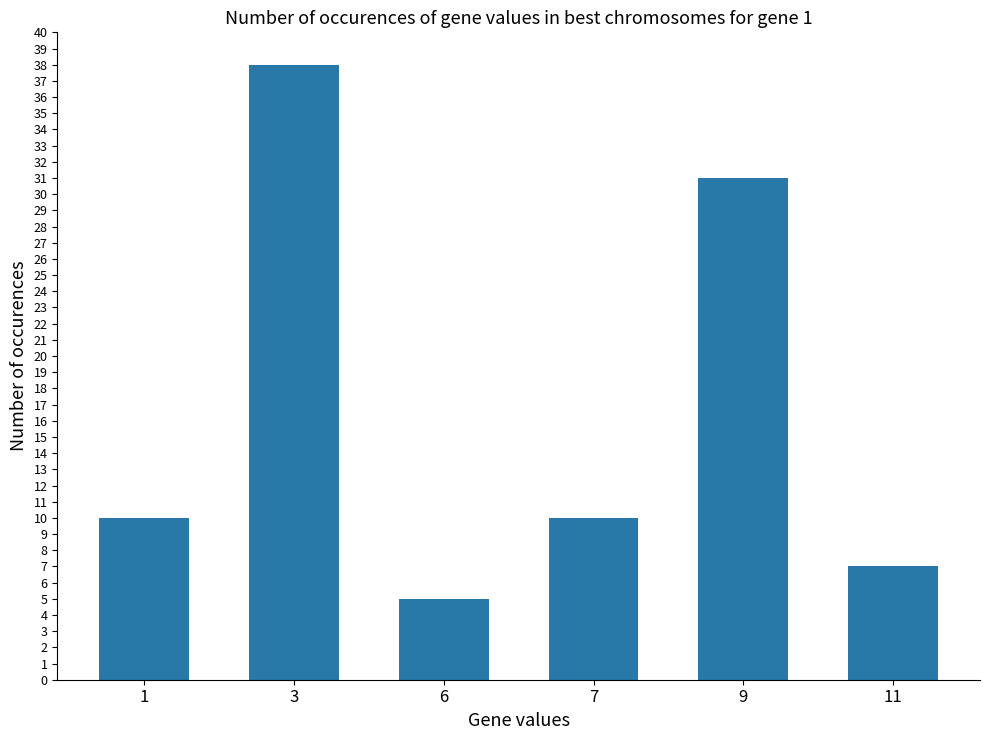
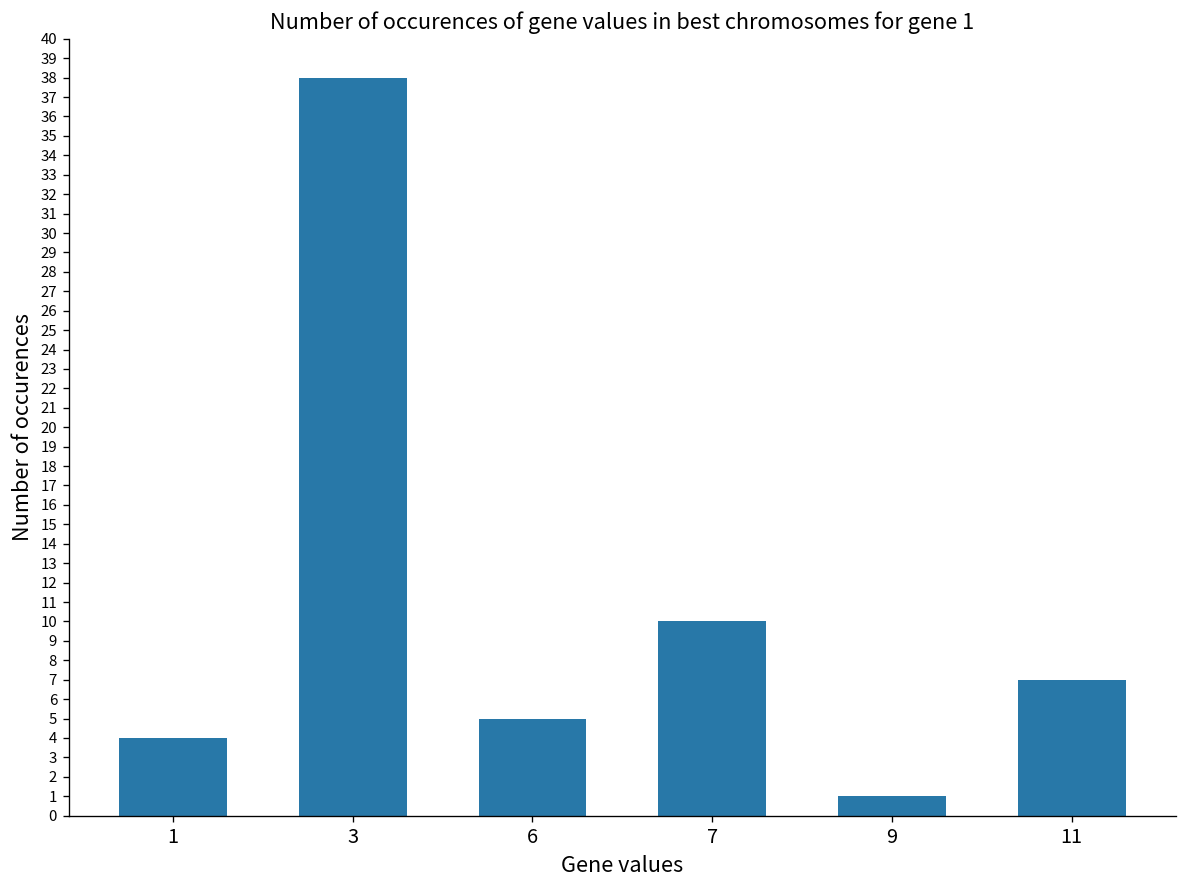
1: 10 -> 4
9: 31 -> 1
